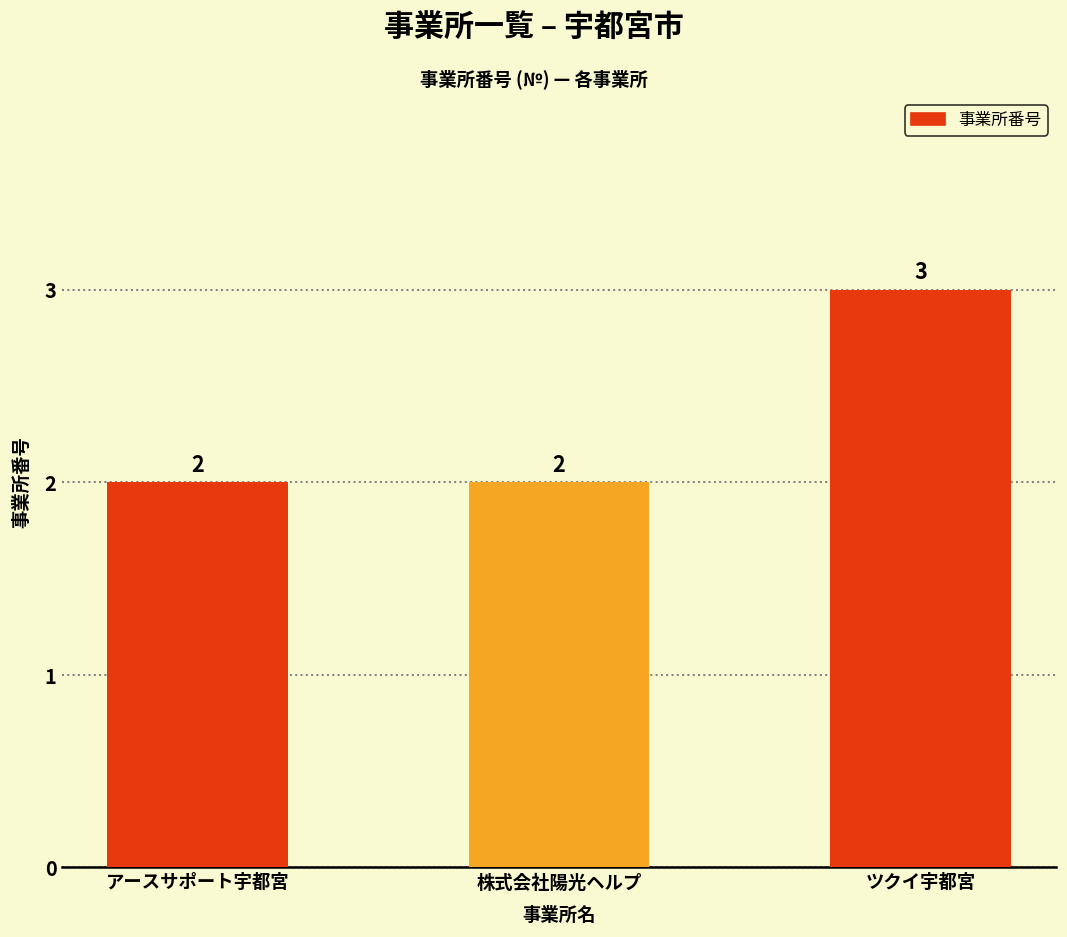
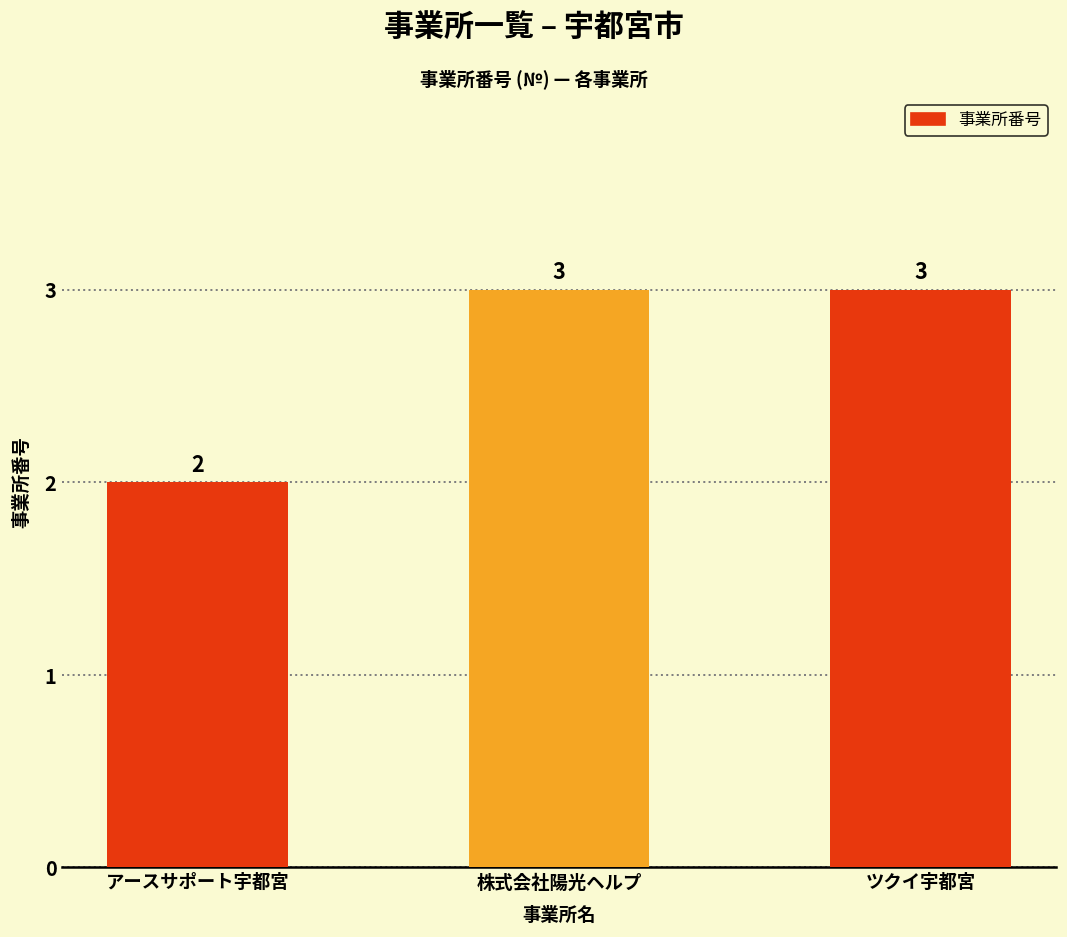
株式会社陽光ヘルプ: 2 -> 3
